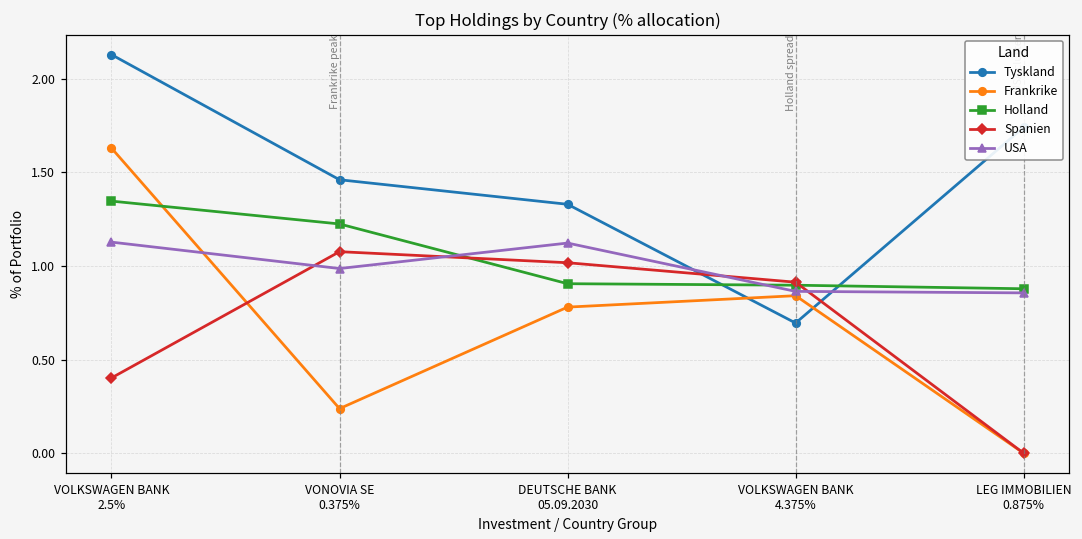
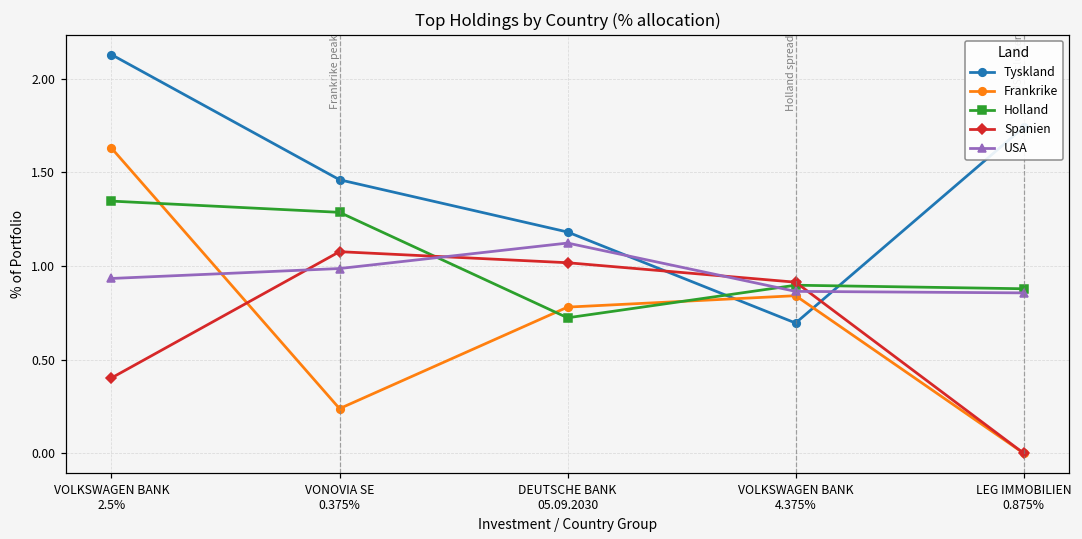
USA, VOLKSWAGEN BANK 2.5%: 1.13 -> 0.93
Holland, VONOVIA SE 0.375%: 1.22 -> 1.29
Tyskland, DEUTSCHE BANK 05.09.2030: 1.33 -> 1.18
Holland, DEUTSCHE BANK 05.09.2030: 0.91 -> 0.72
